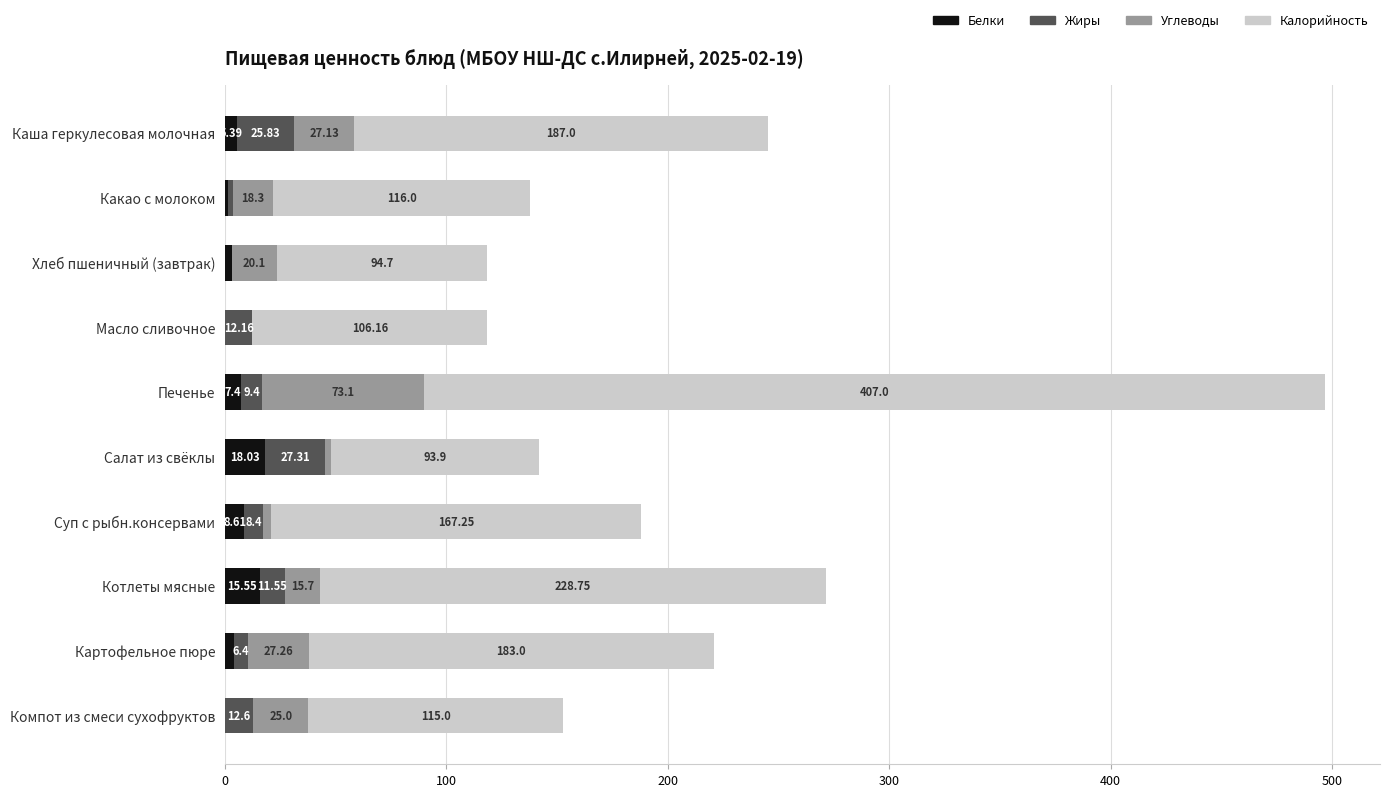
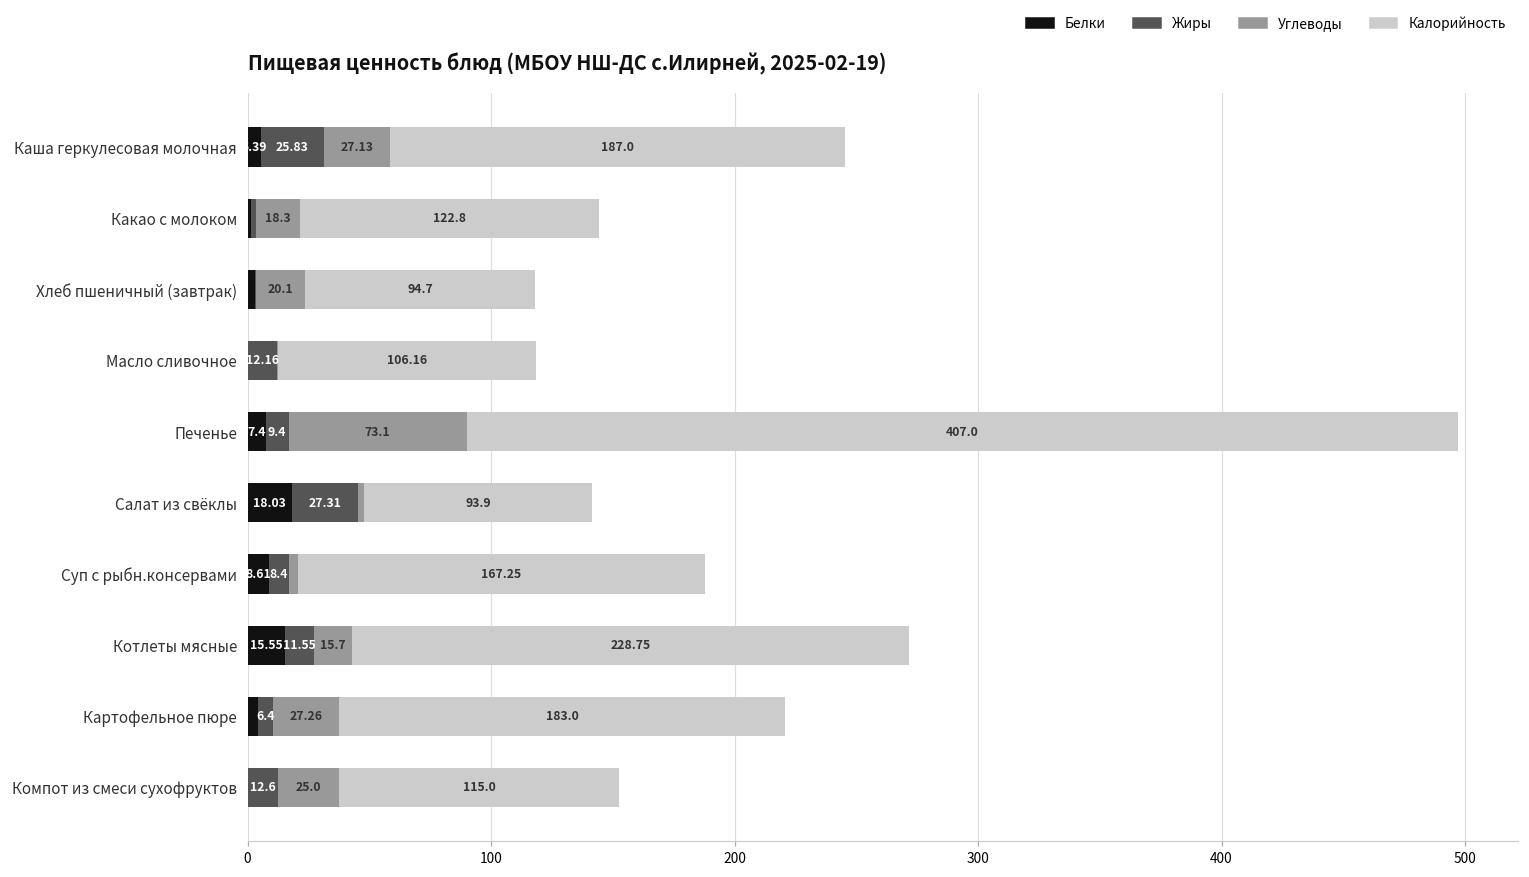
Калорийность, Какао с молоком: 116.0 -> 122.8
